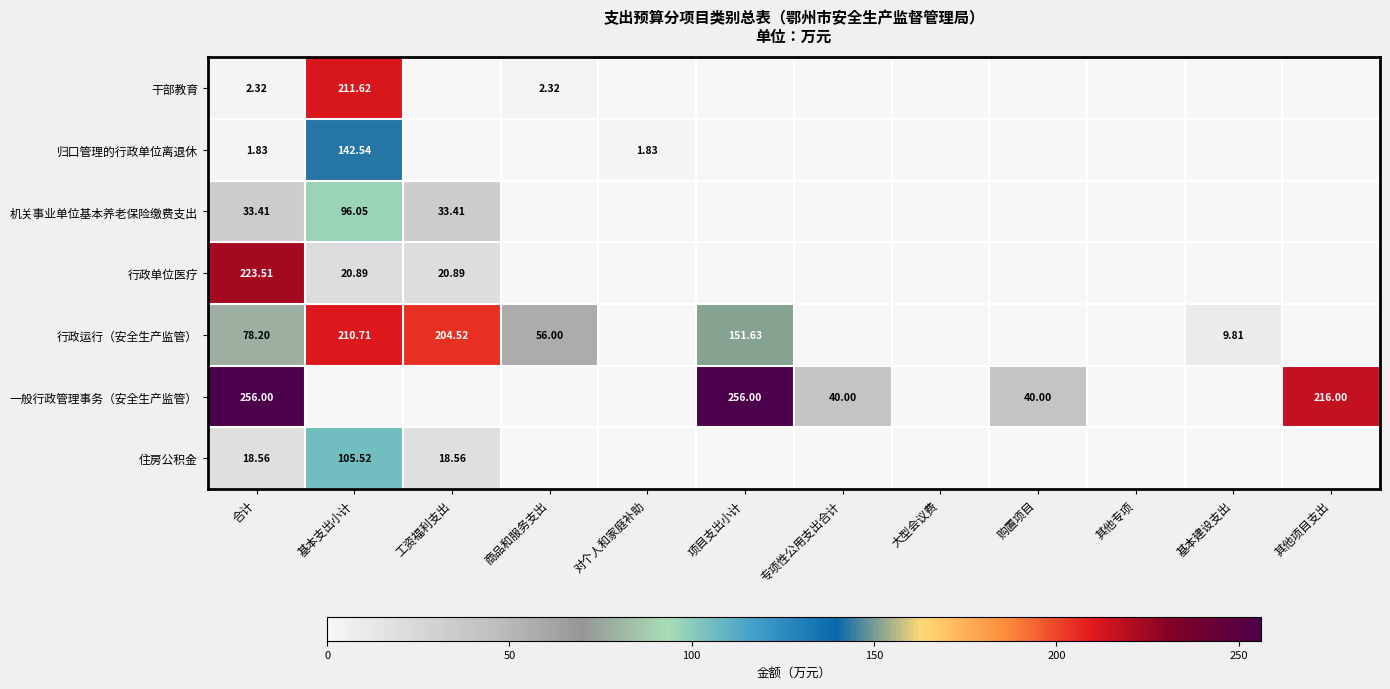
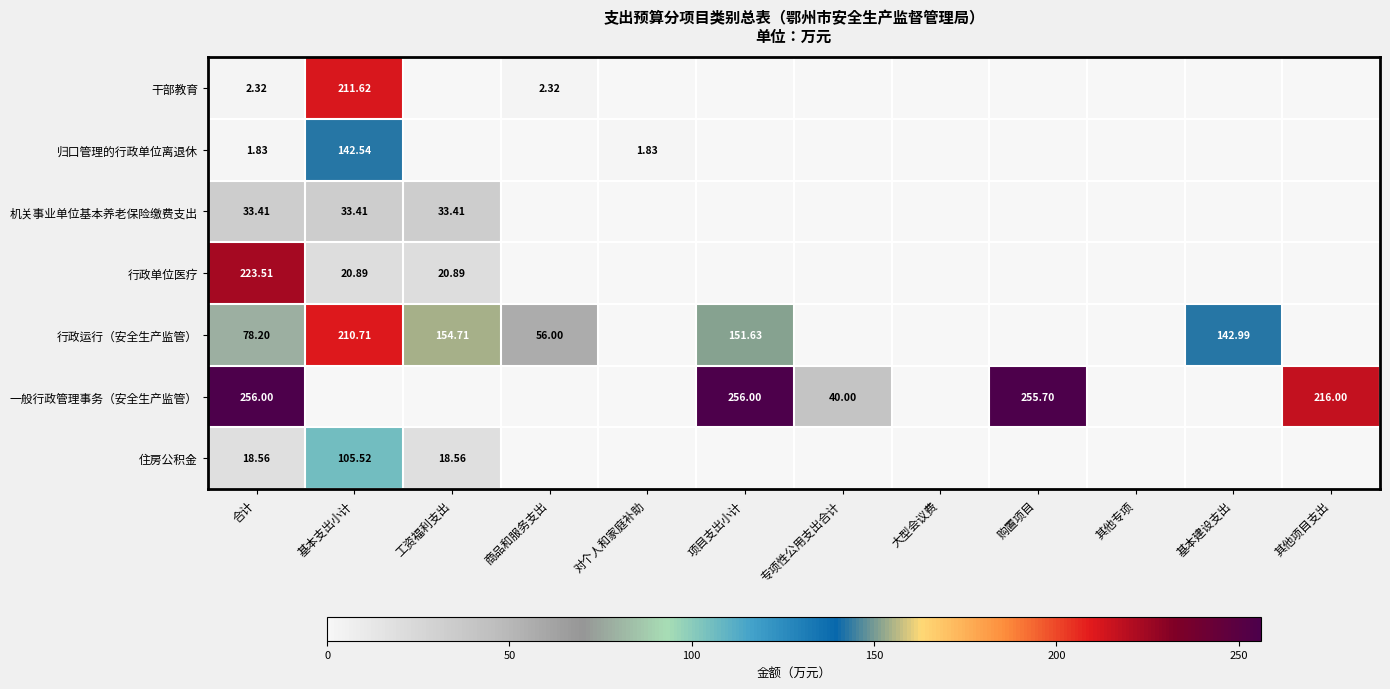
机关事业单位基本养老保险缴费支出, 基本支出小计: 96.05 -> 33.41
行政运行（安全生产监管）, 工资福利支出: 204.52 -> 154.71
行政运行（安全生产监管）, 基本建设支出: 9.81 -> 142.99
一般行政管理事务（安全生产监管）, 购置项目: 40.00 -> 255.70
